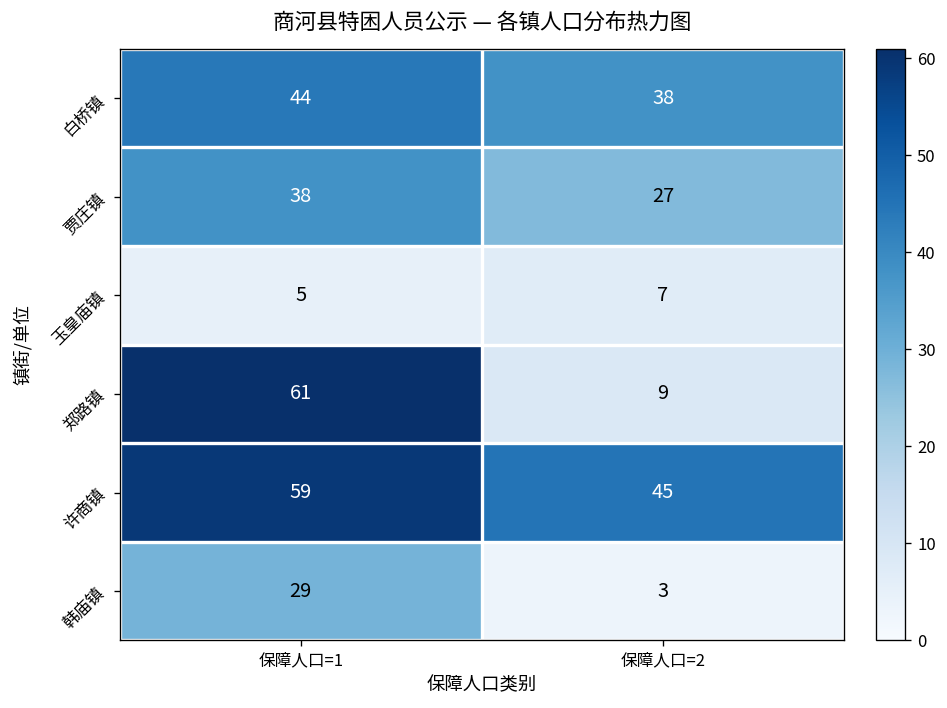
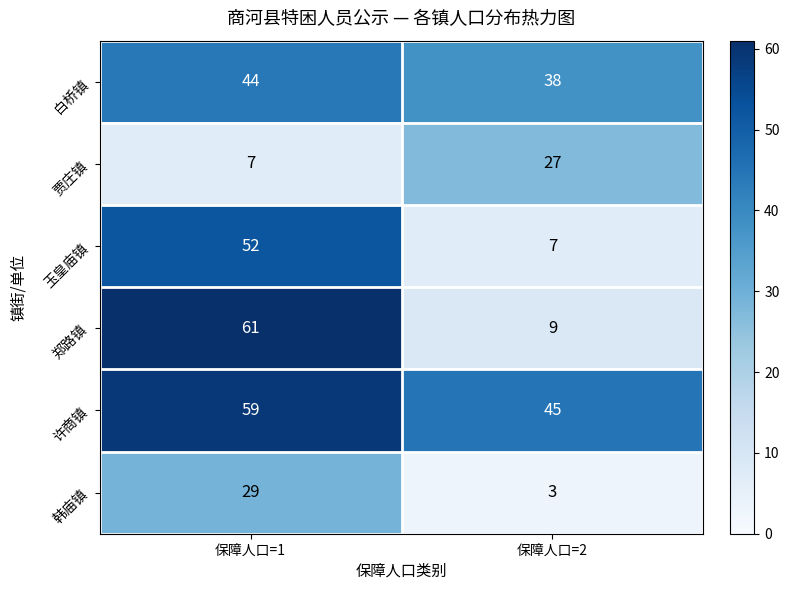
贾庄镇, 保障人口=1: 38 -> 7
玉皇庙镇, 保障人口=1: 5 -> 52
